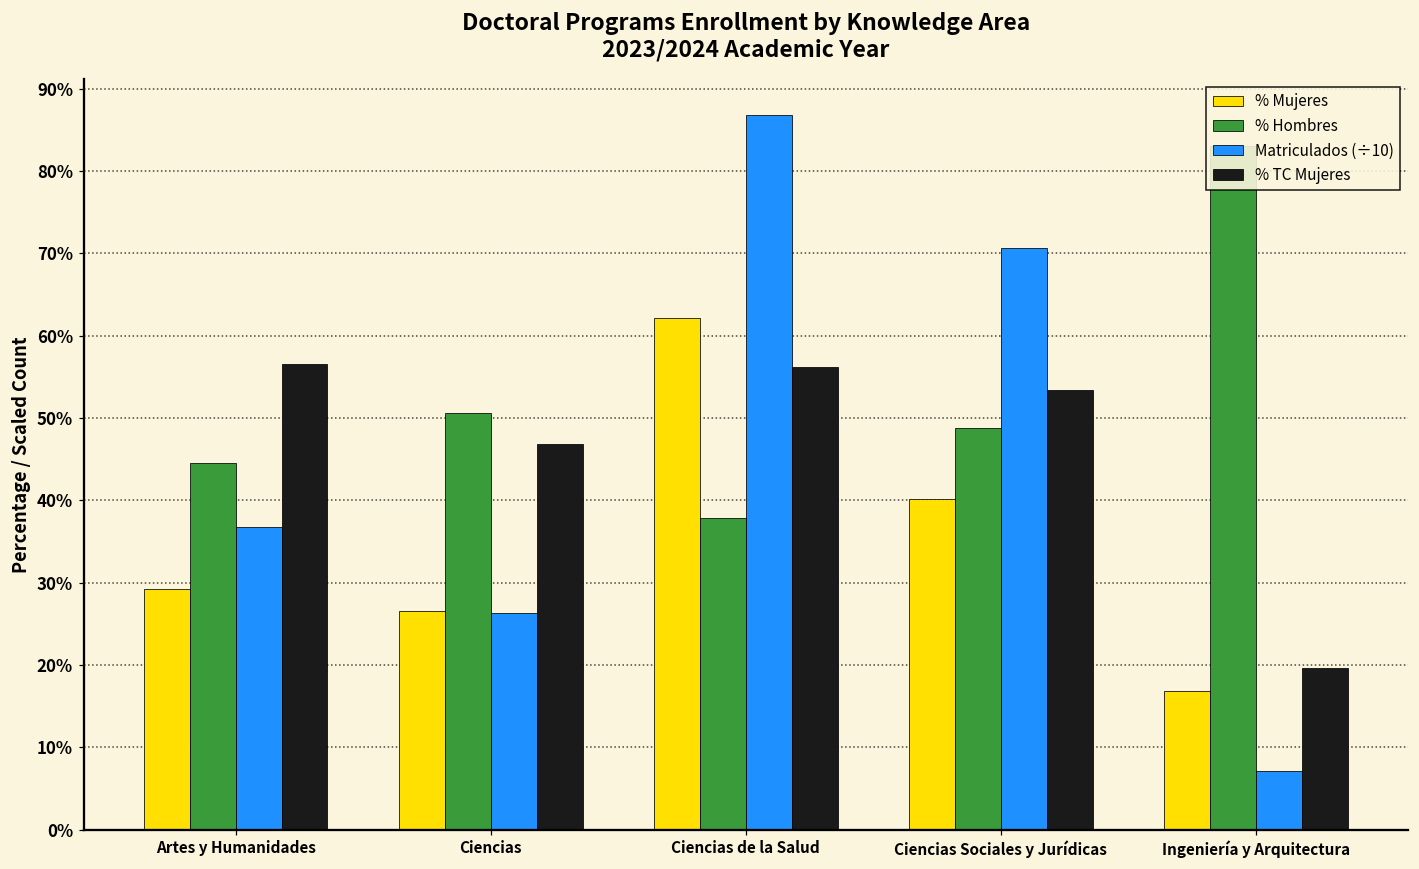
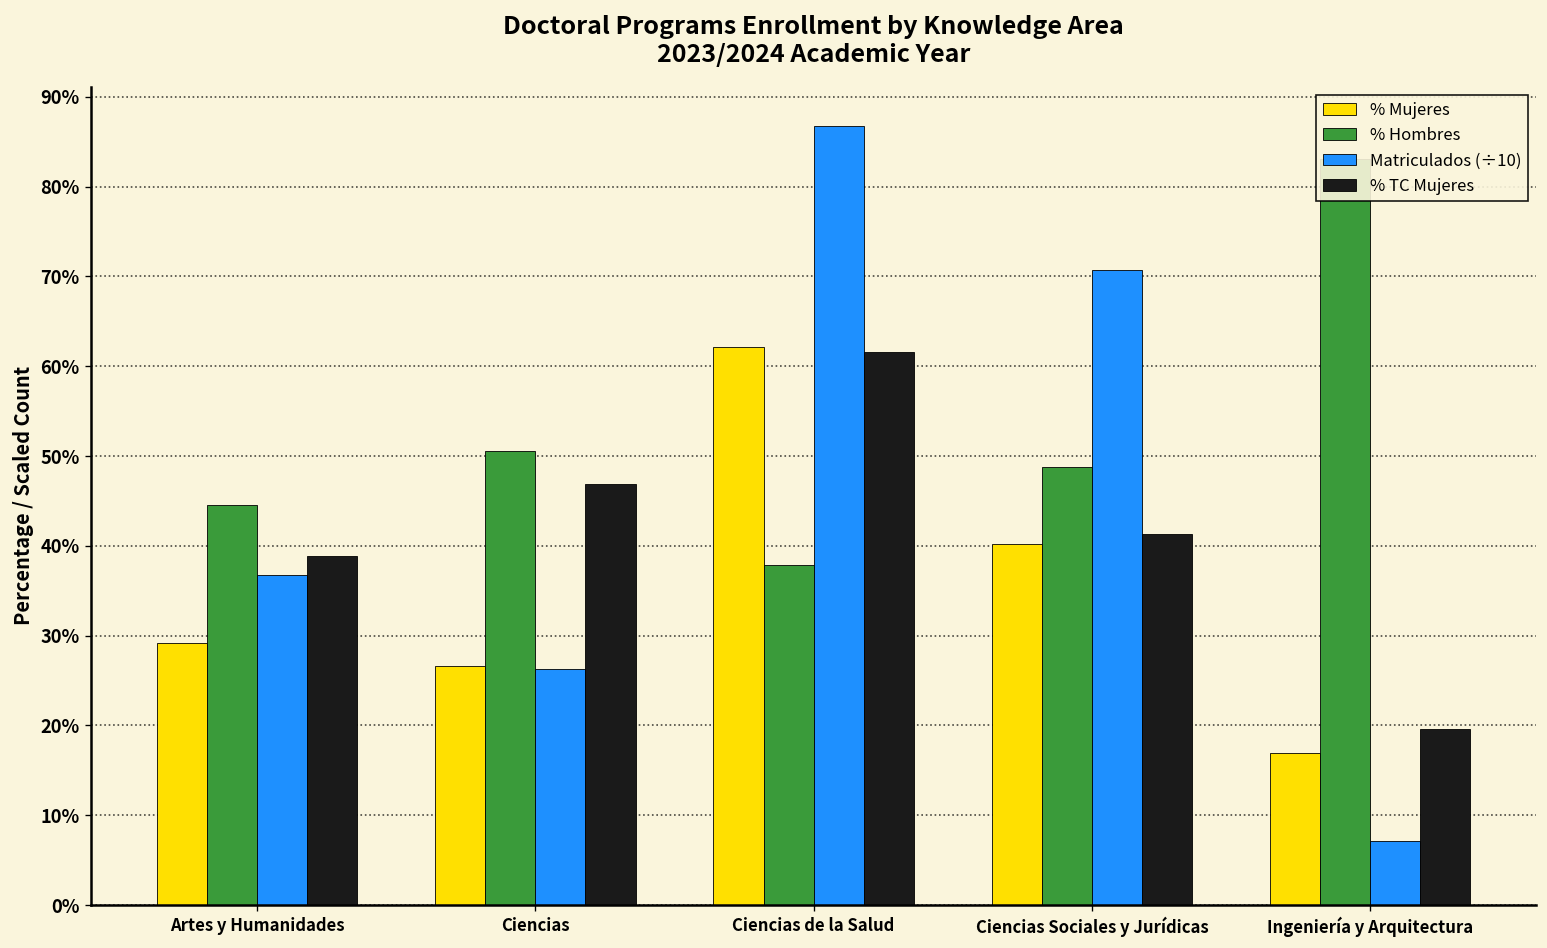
% TC Mujeres, Artes y Humanidades: 57% -> 39%
% TC Mujeres, Ciencias de la Salud: 56% -> 62%
% TC Mujeres, Ciencias Sociales y Jurídicas: 53% -> 41%
